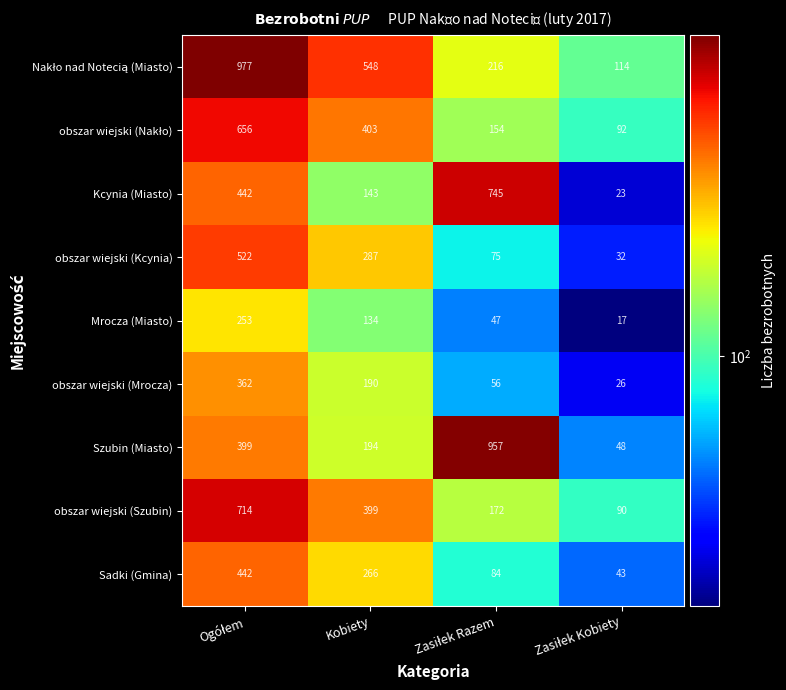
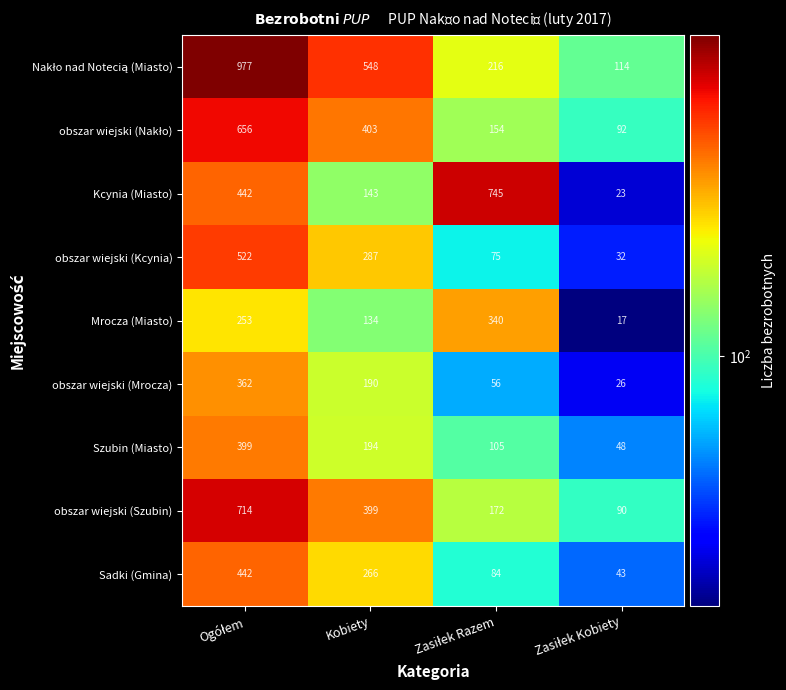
Mrocza (Miasto), Zasiłek Razem: 47 -> 340
Szubin (Miasto), Zasiłek Razem: 957 -> 105
